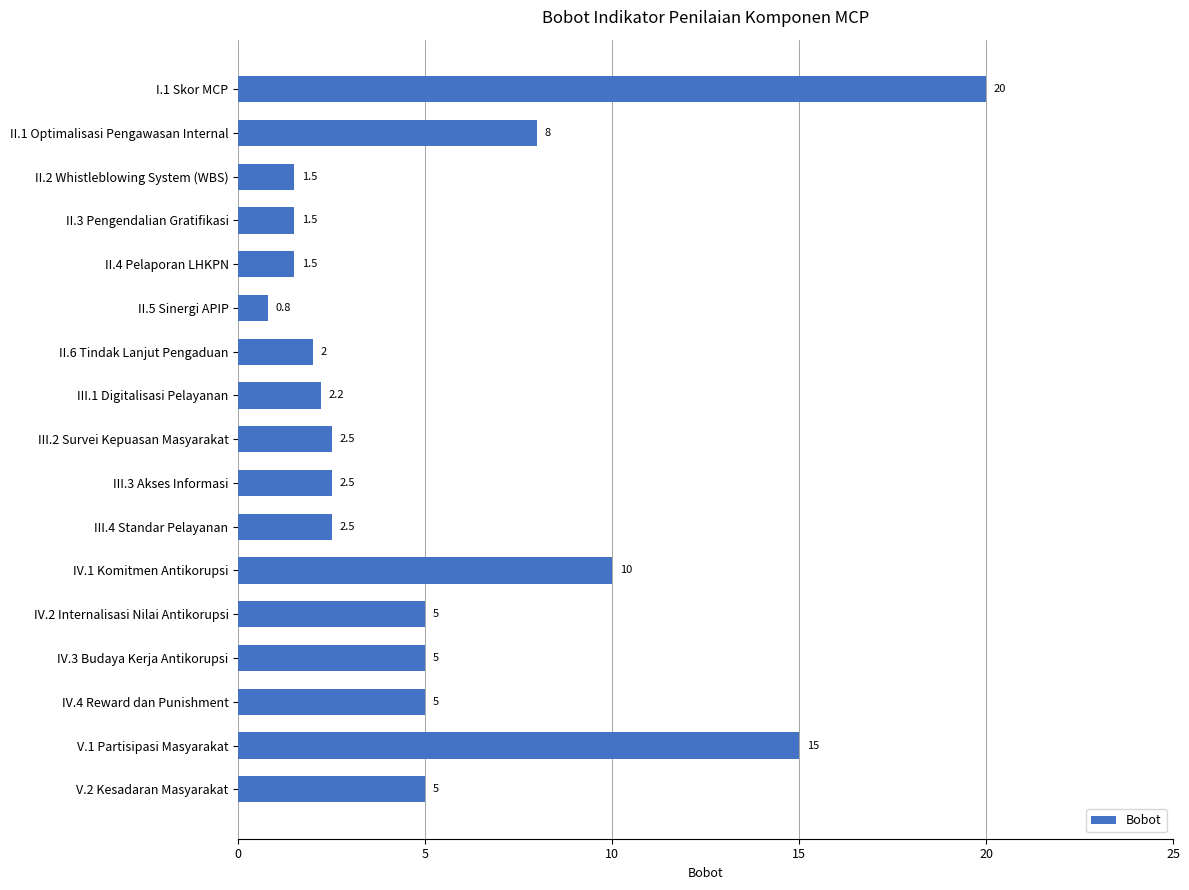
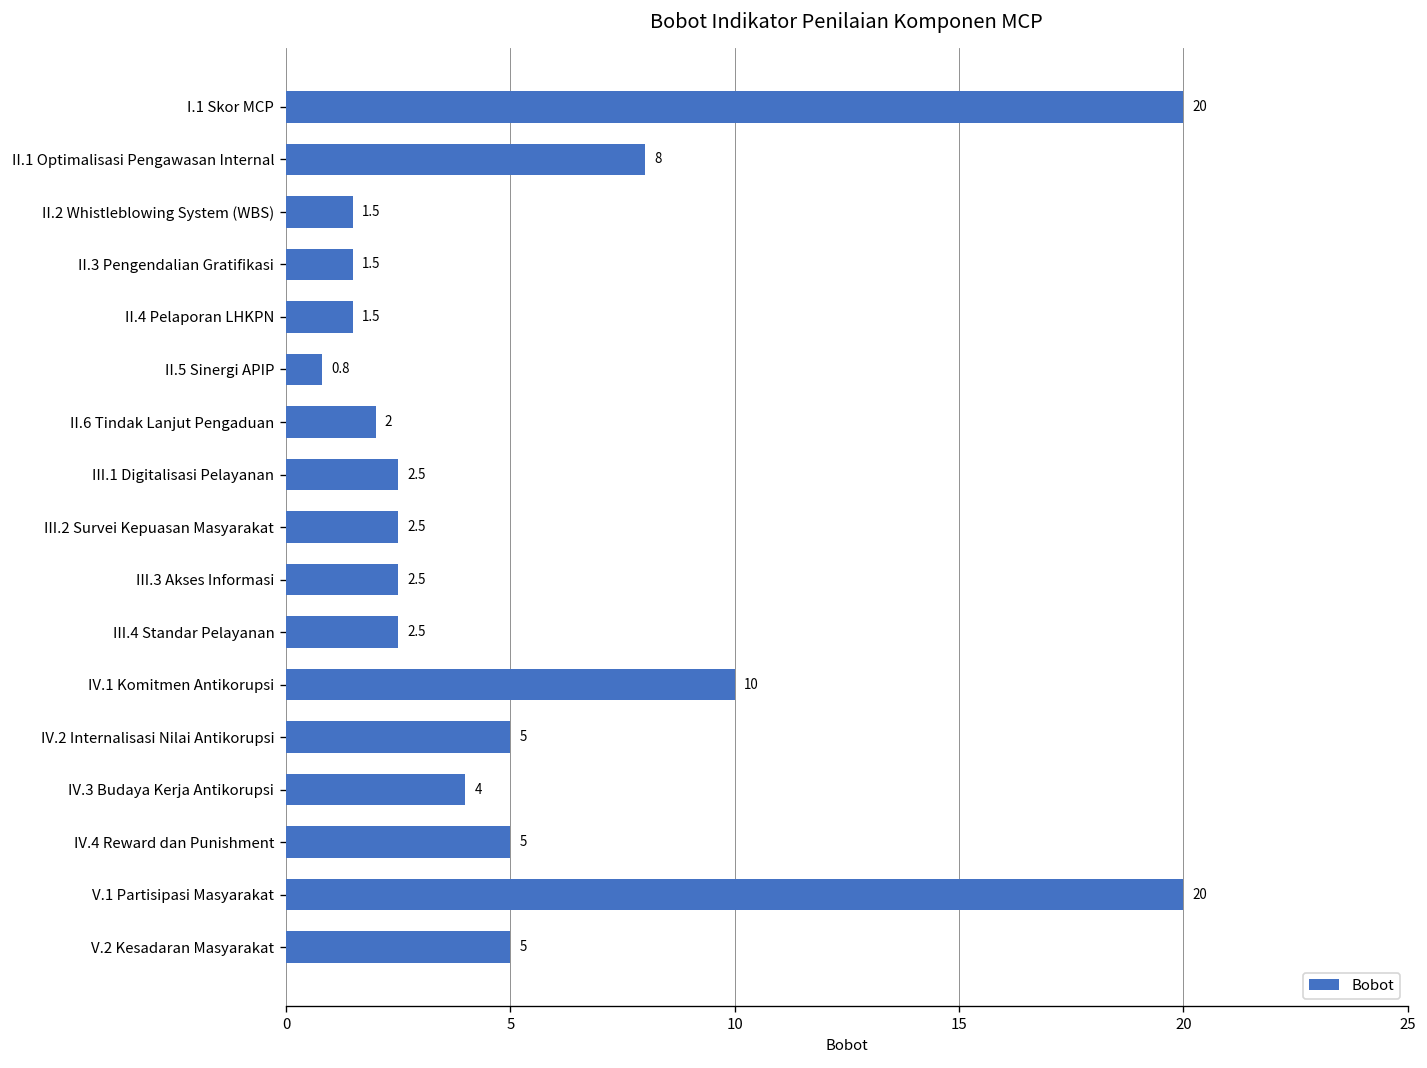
III.1 Digitalisasi Pelayanan: 2.2 -> 2.5
IV.3 Budaya Kerja Antikorupsi: 5 -> 4
V.1 Partisipasi Masyarakat: 15 -> 20
